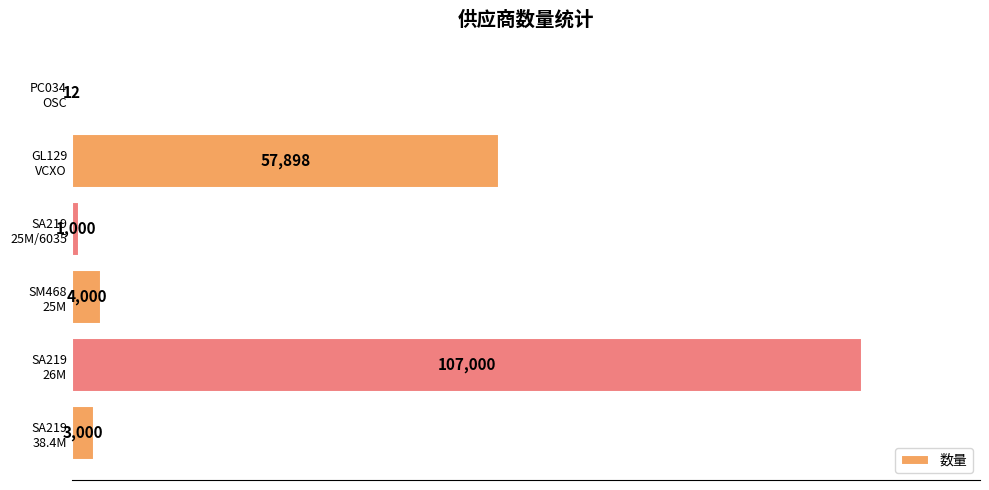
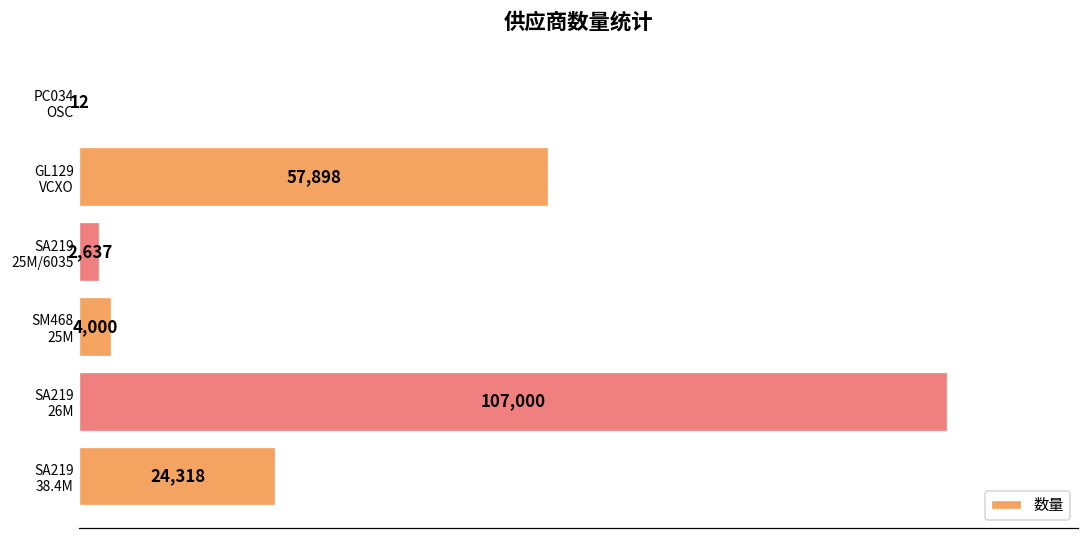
SA219 25M/6035: 1,000 -> 2,637
SA219 38.4M: 3,000 -> 24,318
